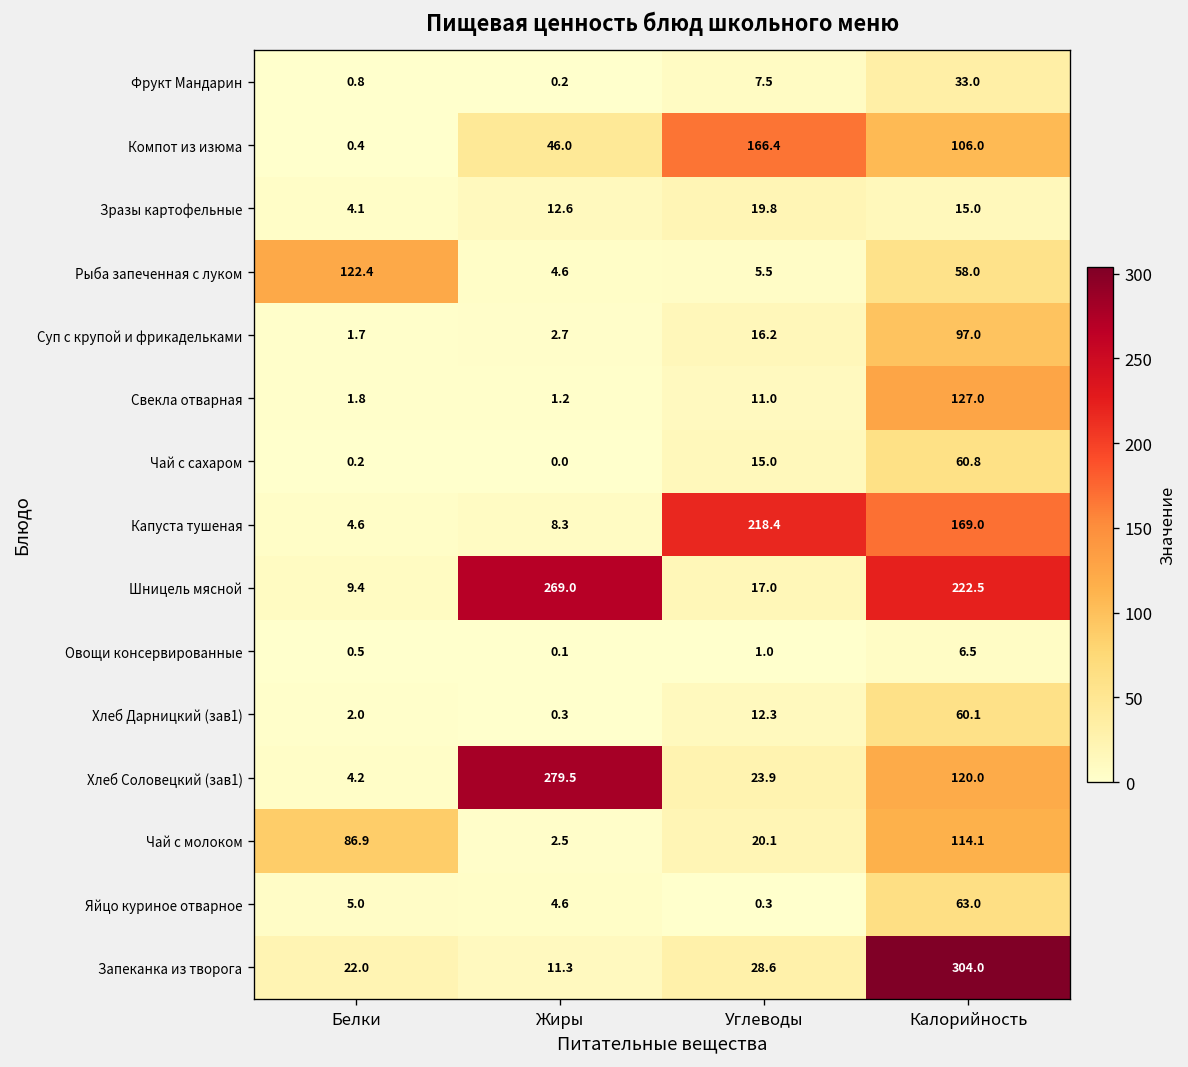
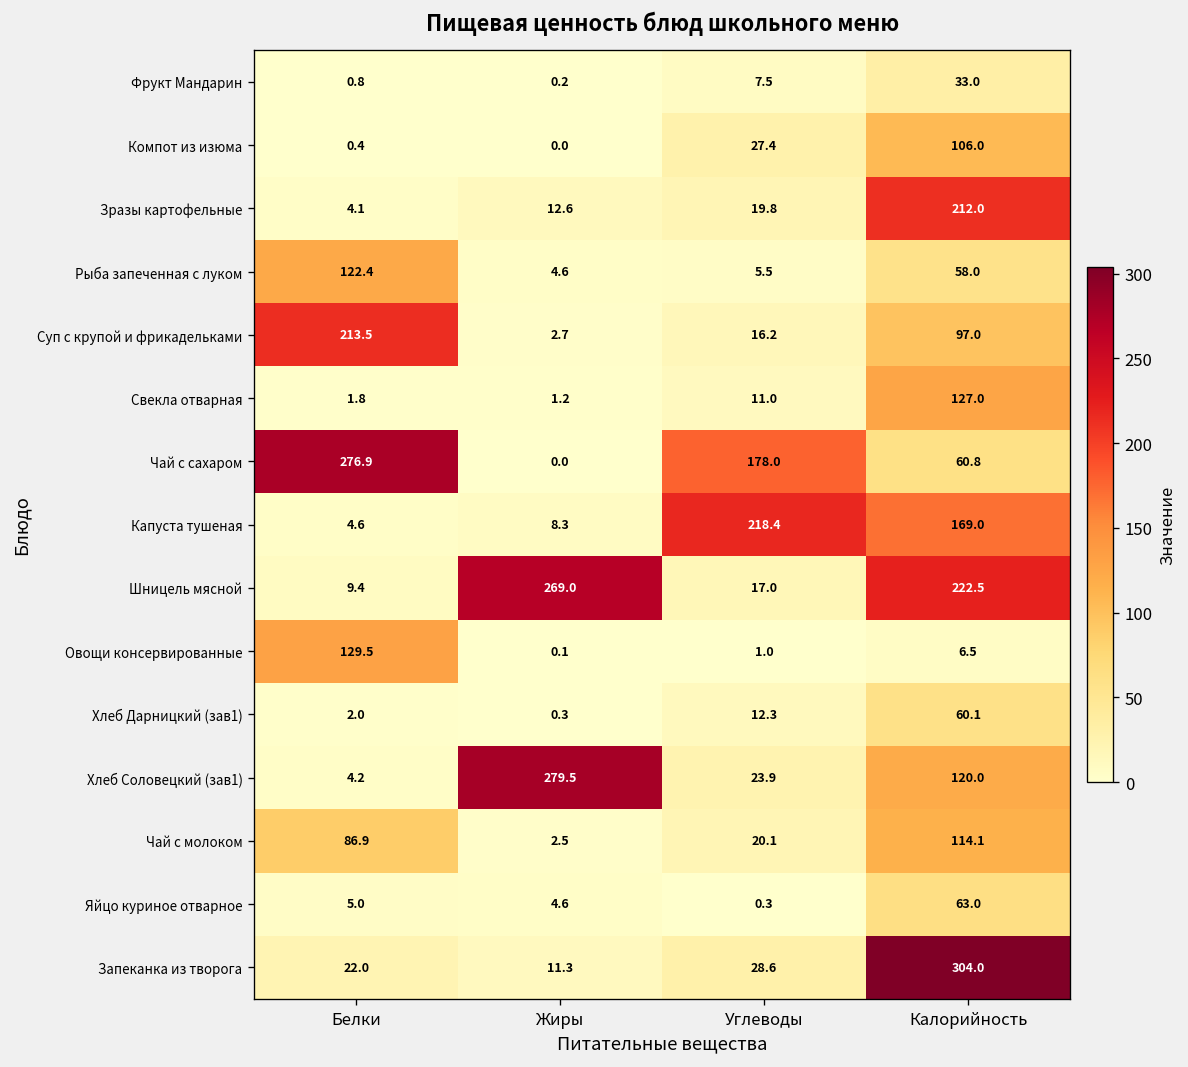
Компот из изюма, Жиры: 46.0 -> 0.0
Компот из изюма, Углеводы: 166.4 -> 27.4
Зразы картофельные, Калорийность: 15.0 -> 212.0
Суп с крупой и фрикадельками, Белки: 1.7 -> 213.5
Чай с сахаром, Белки: 0.2 -> 276.9
Чай с сахаром, Углеводы: 15.0 -> 178.0
Овощи консервированные, Белки: 0.5 -> 129.5
